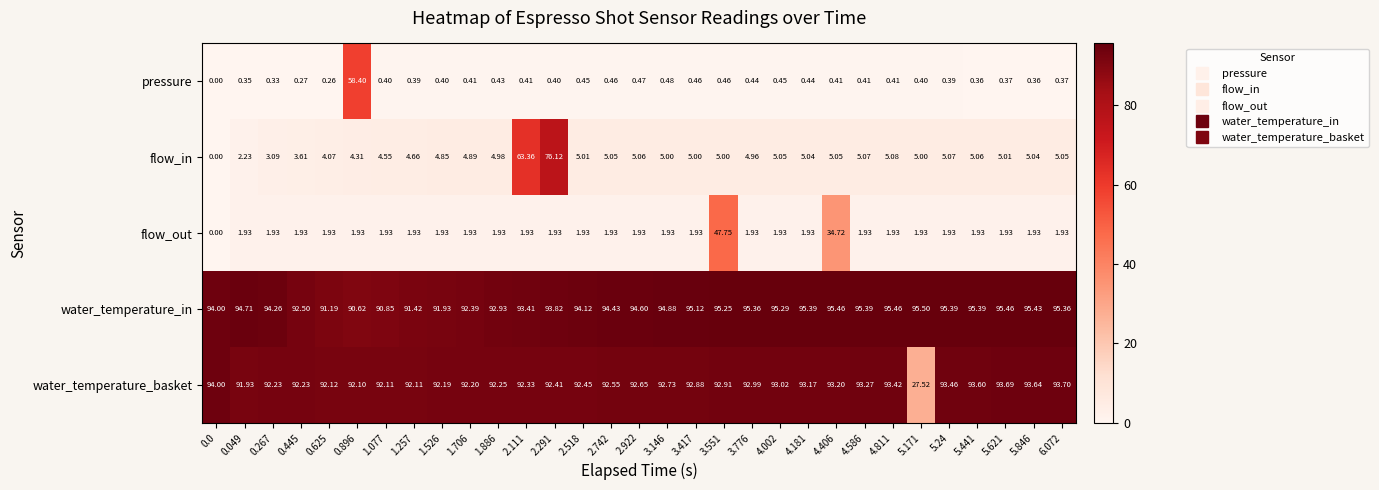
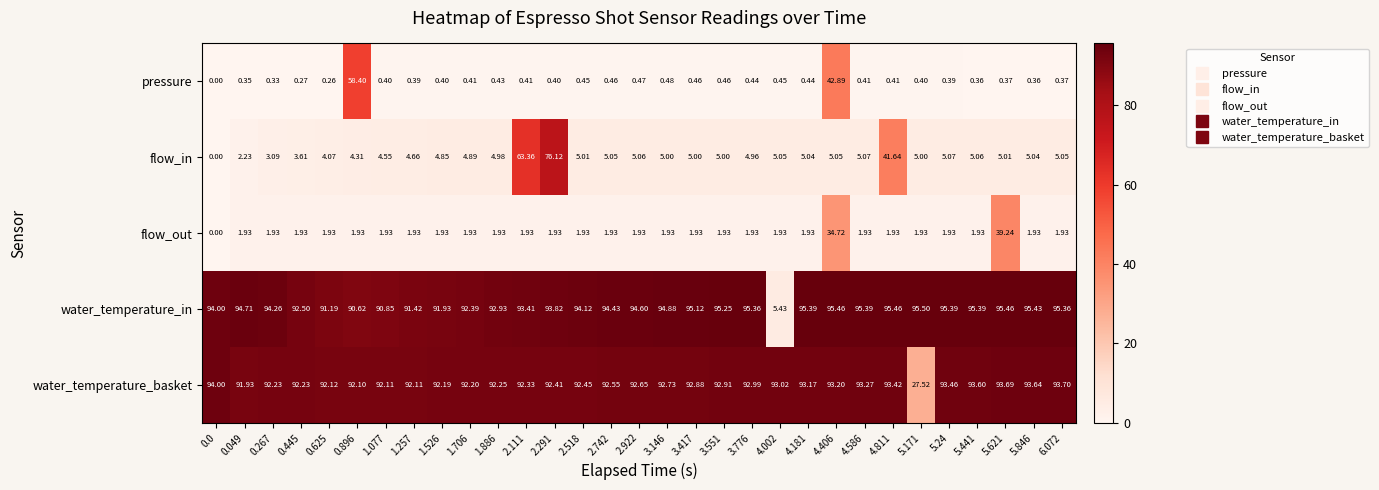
pressure, 4.406: 0.41 -> 42.89
flow_in, 4.811: 5.08 -> 41.64
flow_out, 3.551: 47.75 -> 1.93
flow_out, 5.621: 1.93 -> 39.24
water_temperature_in, 4.002: 95.29 -> 5.43
